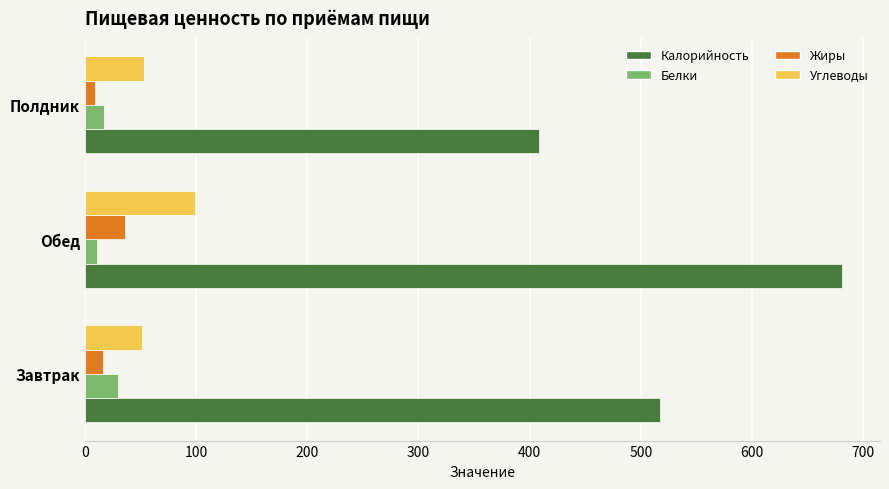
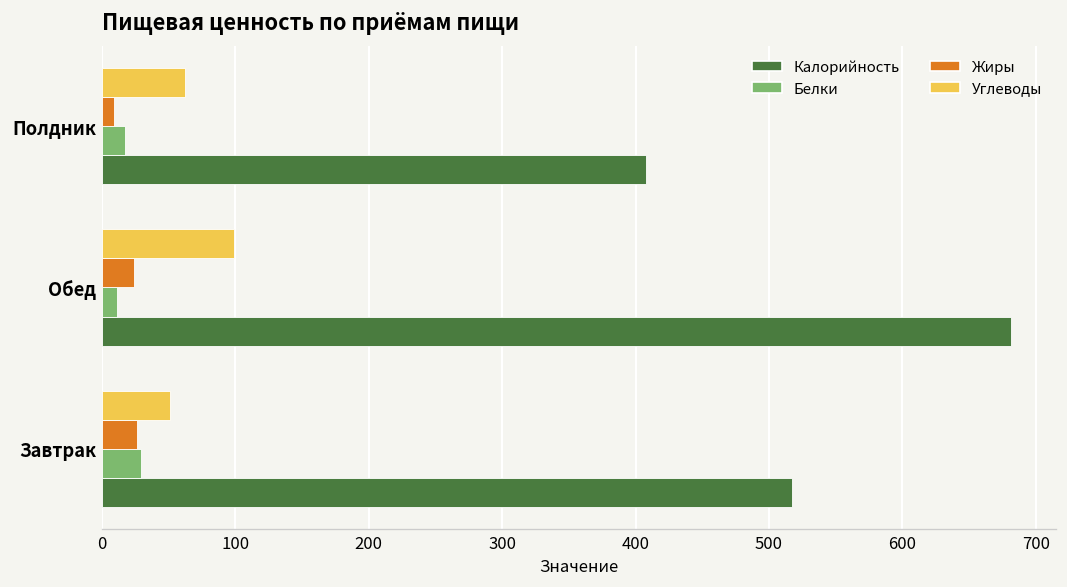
Углеводы, Полдник: 53 -> 63
Жиры, Обед: 36 -> 24
Жиры, Завтрак: 16 -> 27
